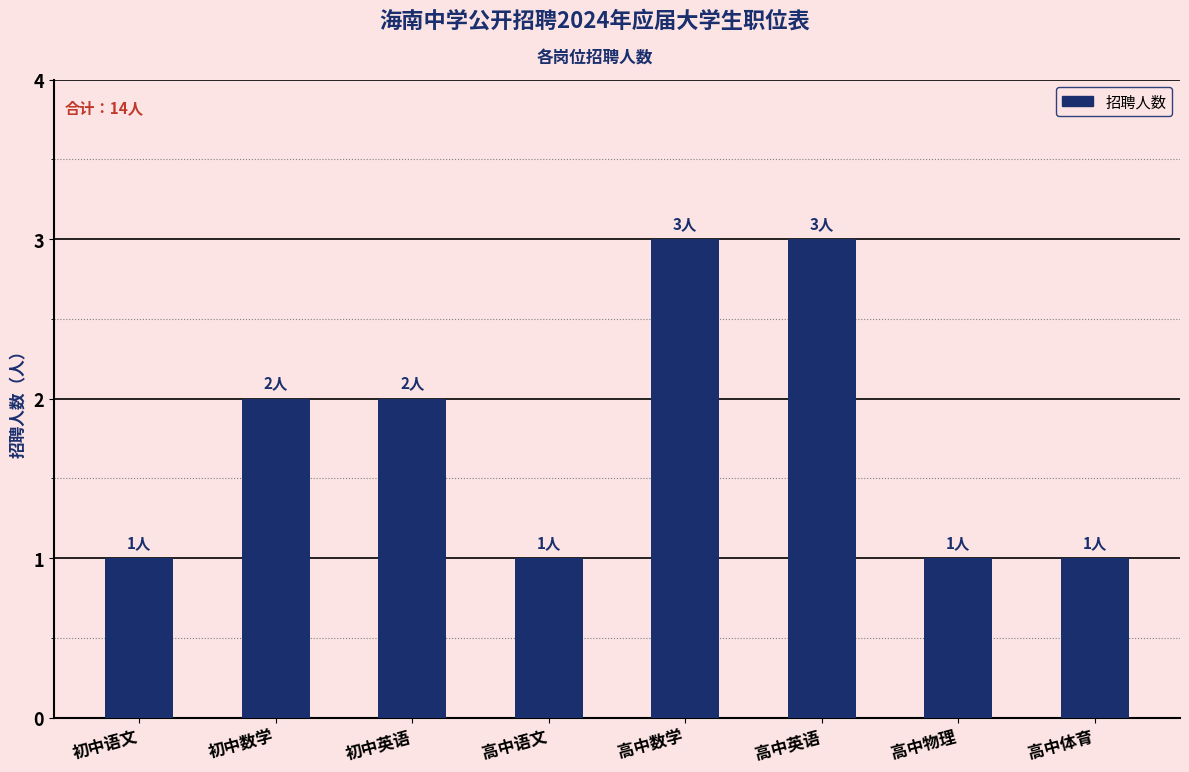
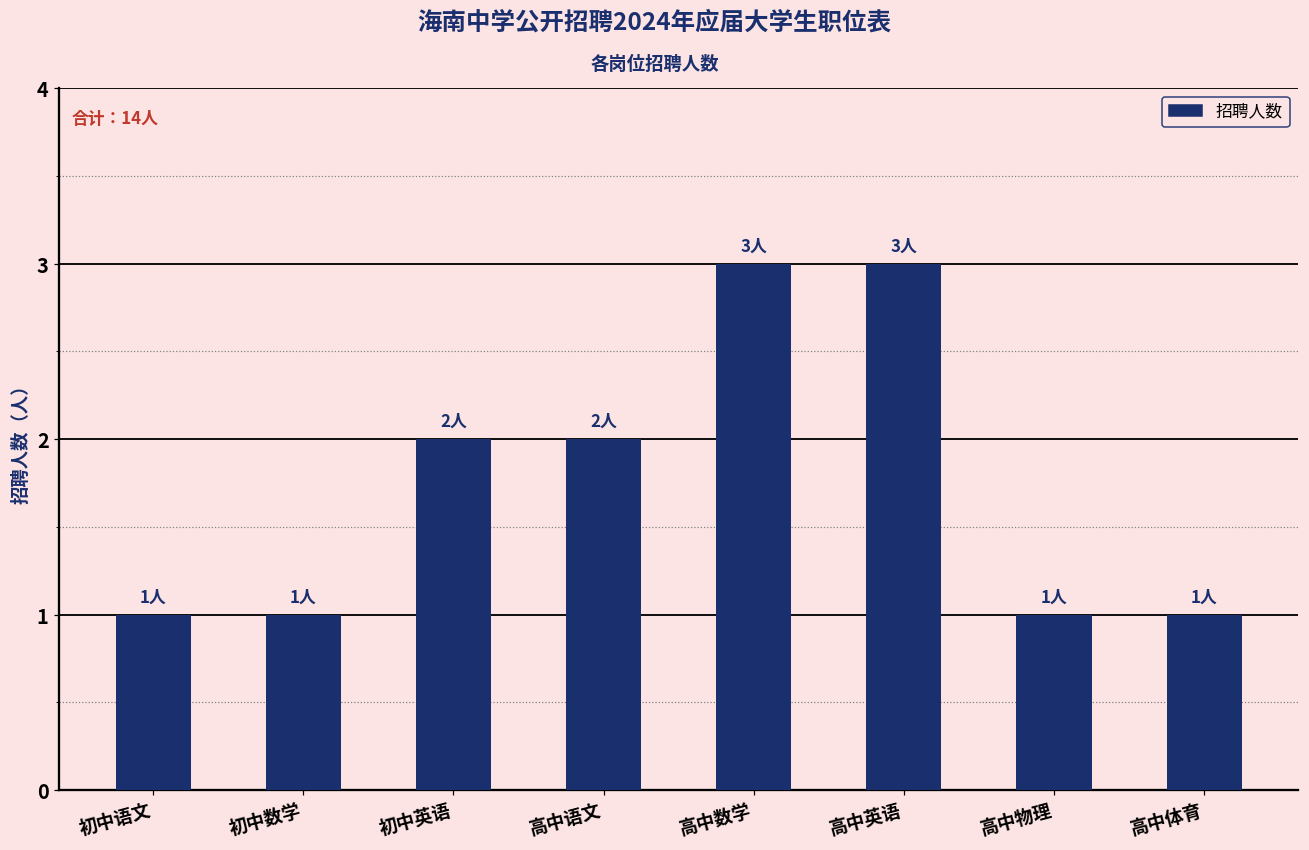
初中数学: 2人 -> 1人
高中语文: 1人 -> 2人
